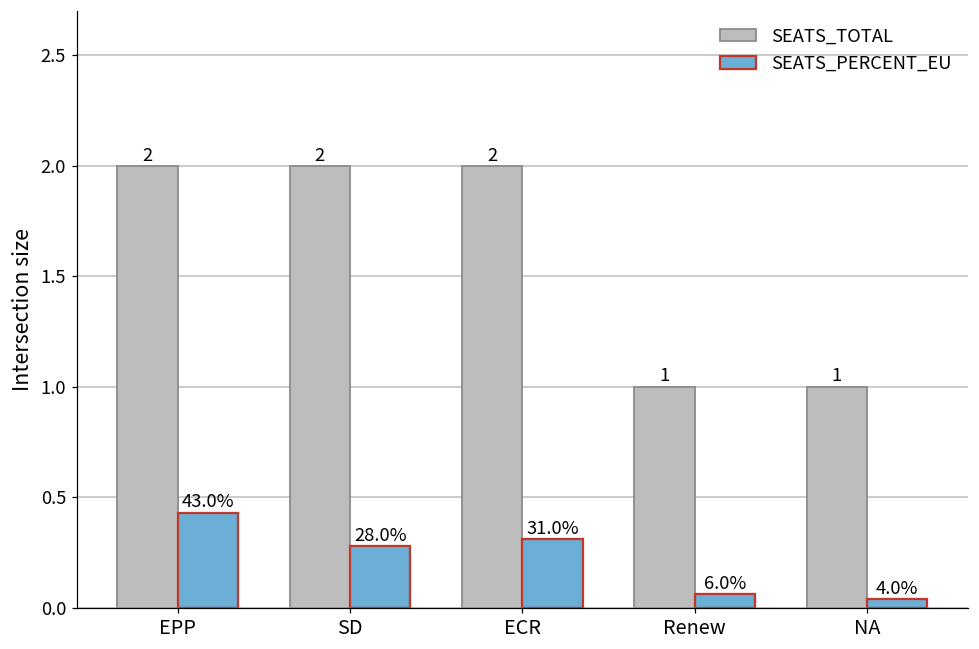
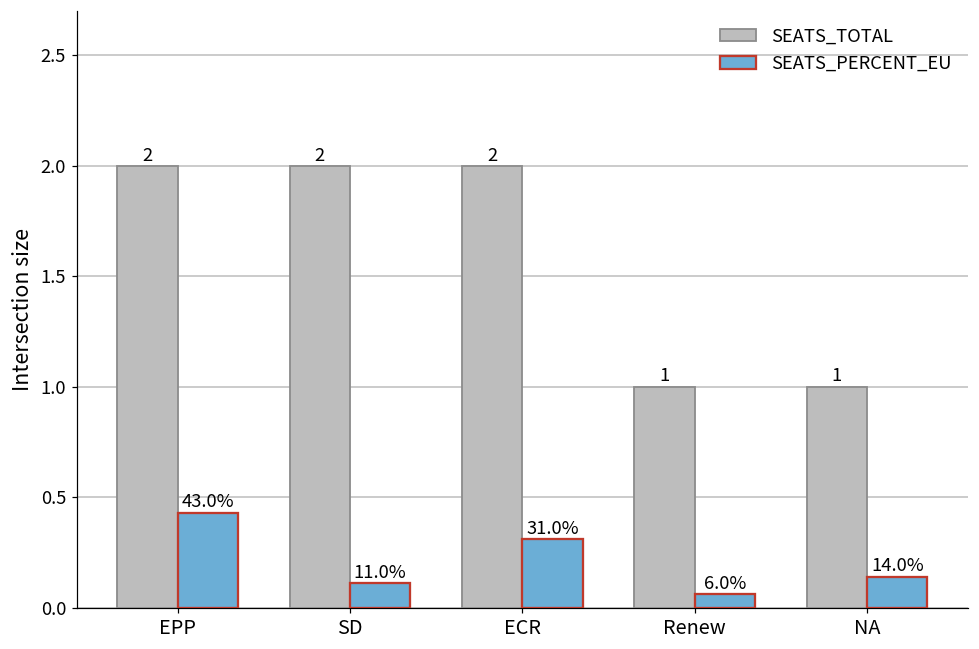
SEATS_PERCENT_EU, SD: 28.0% -> 11.0%
SEATS_PERCENT_EU, NA: 4.0% -> 14.0%
